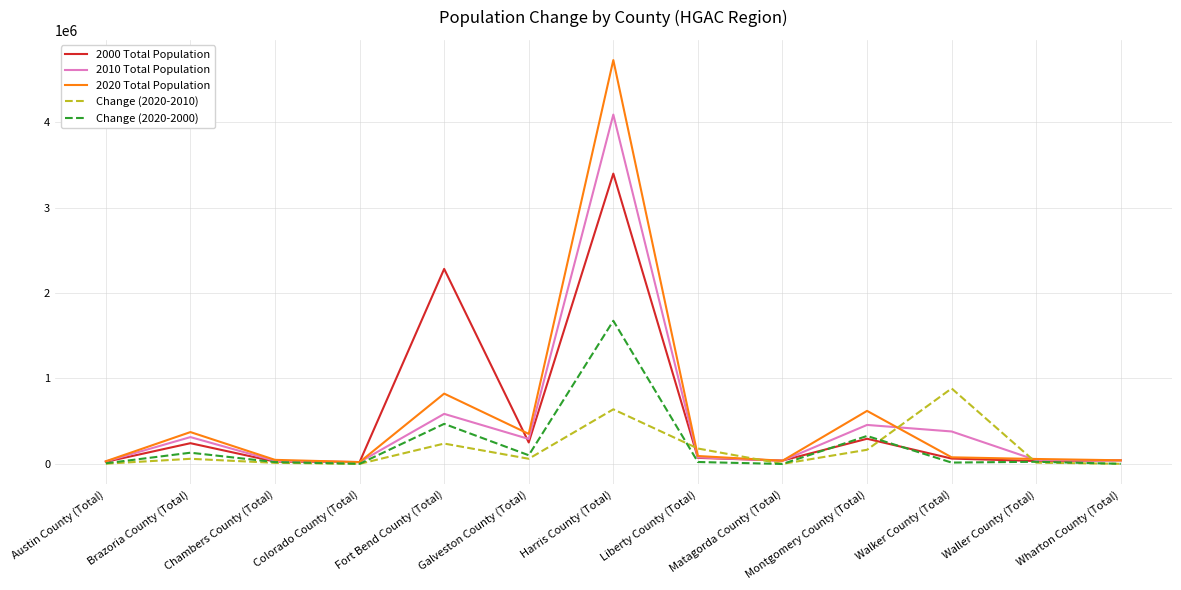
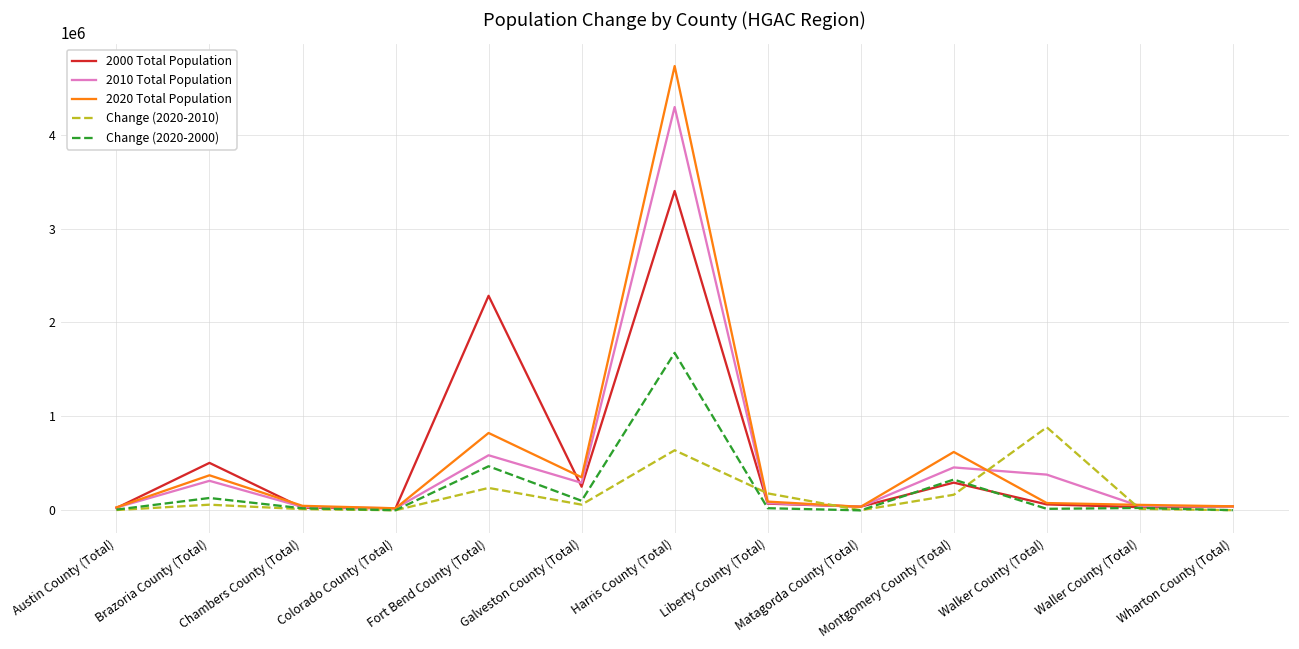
2000 Total Population, Brazoria County (Total): 200000 -> 500000
2010 Total Population, Harris County (Total): 4100000 -> 4300000
